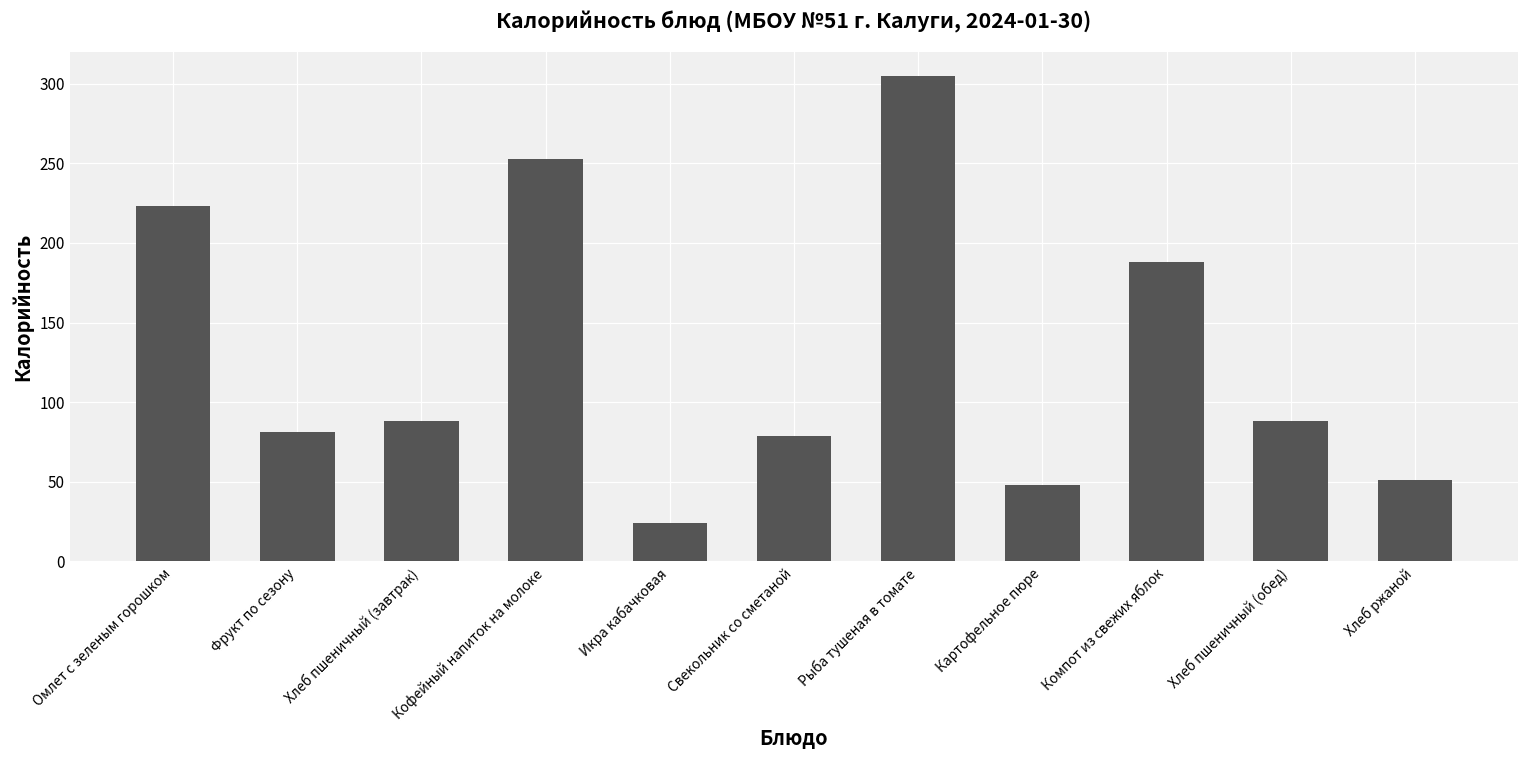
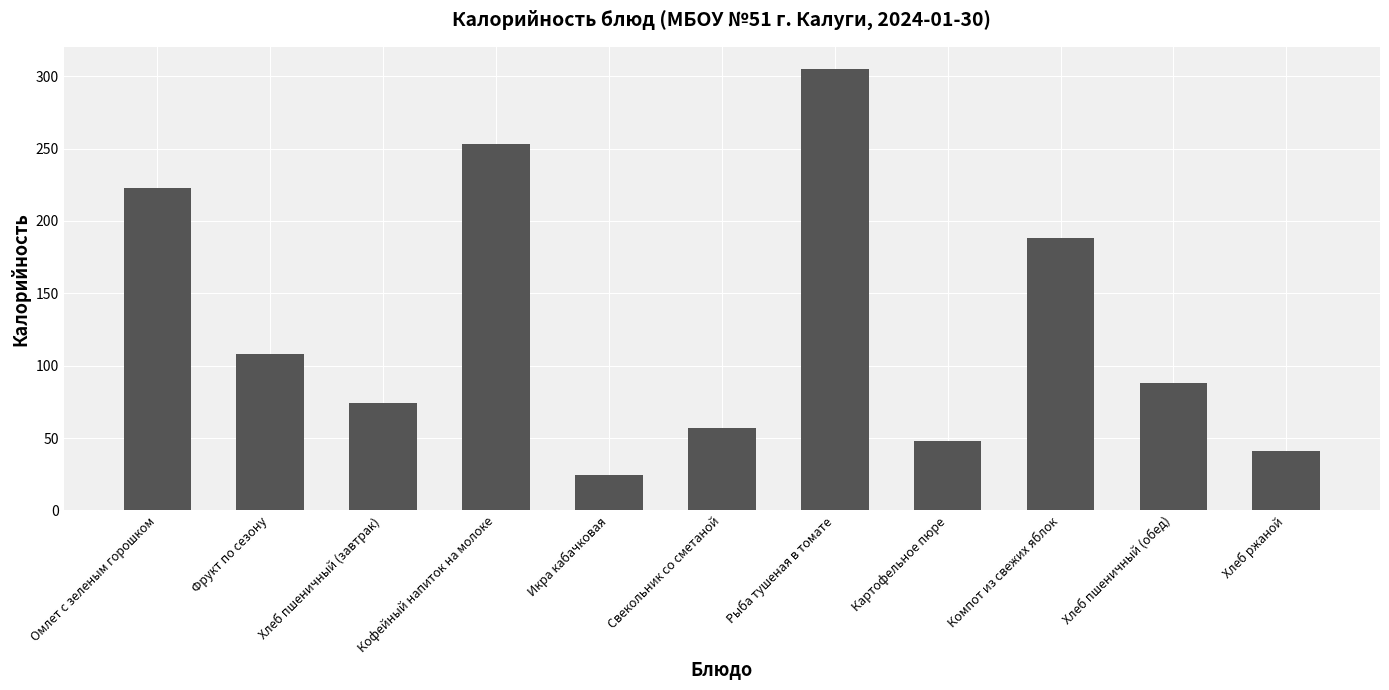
Фрукт по сезону: 81 -> 108
Хлеб пшеничный (завтрак): 88 -> 74
Свекольник со сметаной: 79 -> 57
Хлеб ржаной: 51 -> 41
